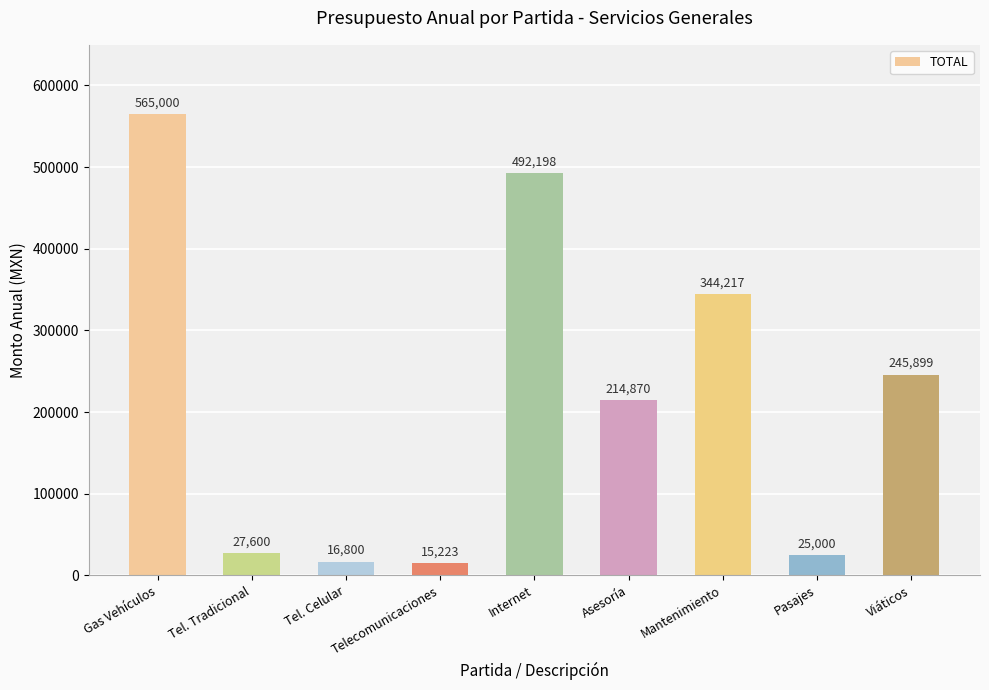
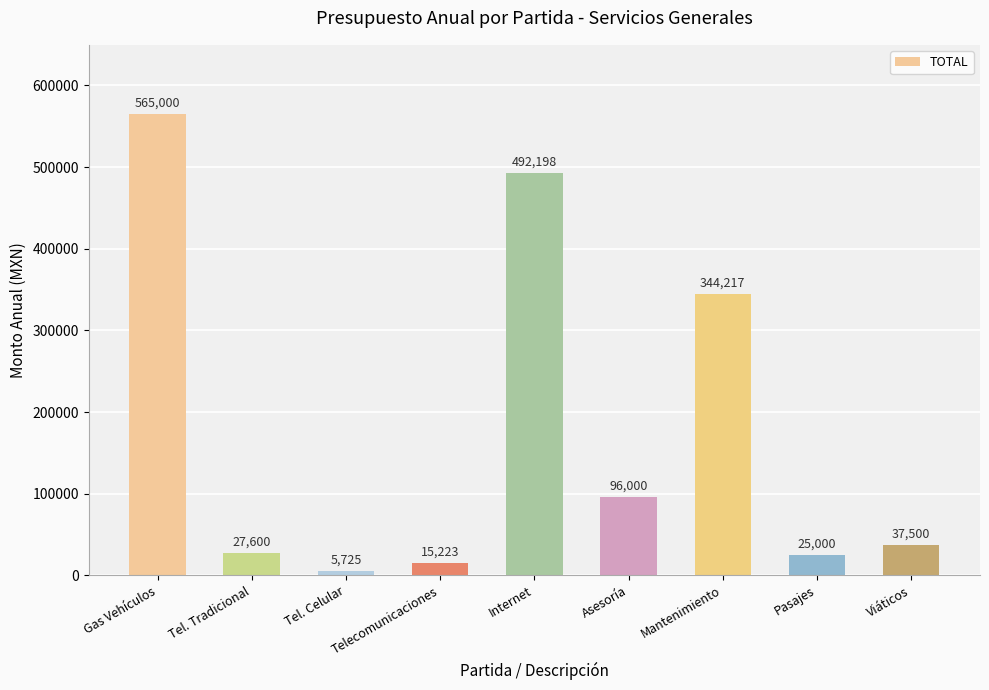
Tel. Celular: 16,800 -> 5,725
Asesoría: 214,870 -> 96,000
Viáticos: 245,899 -> 37,500
